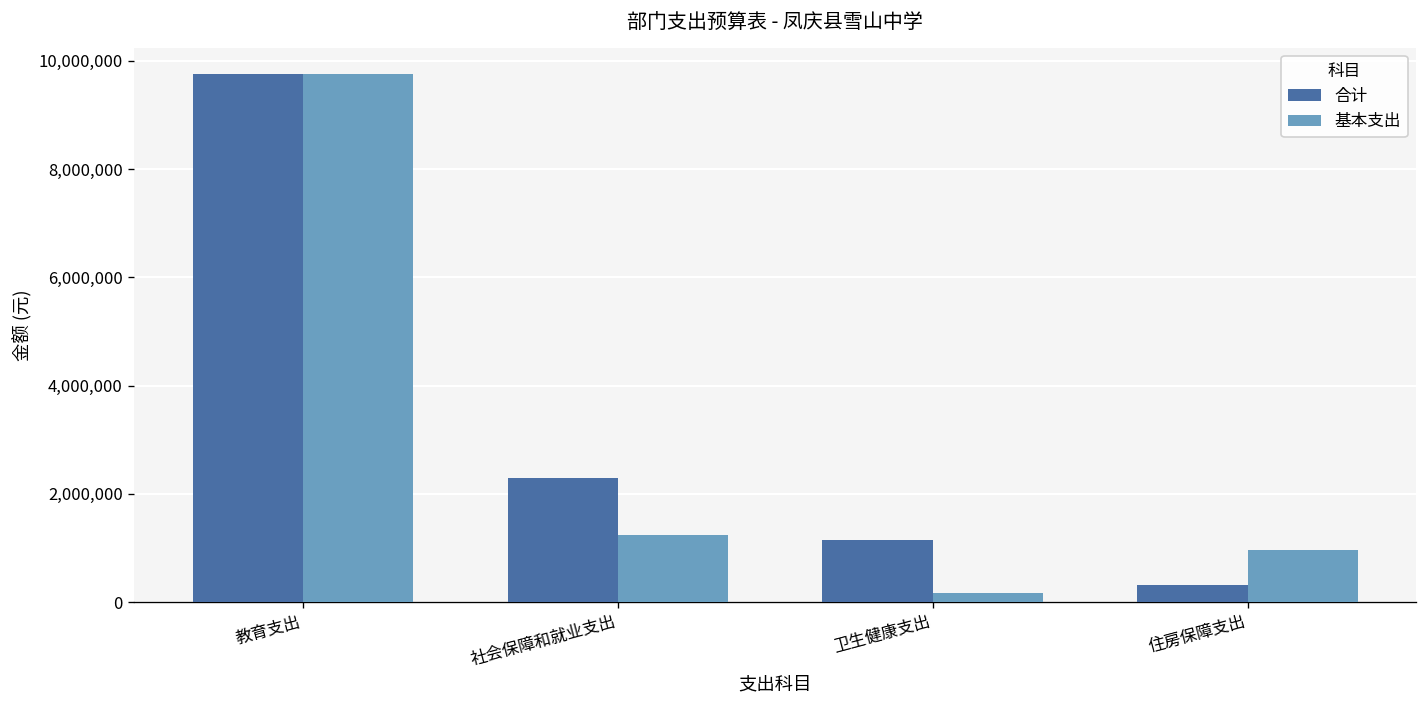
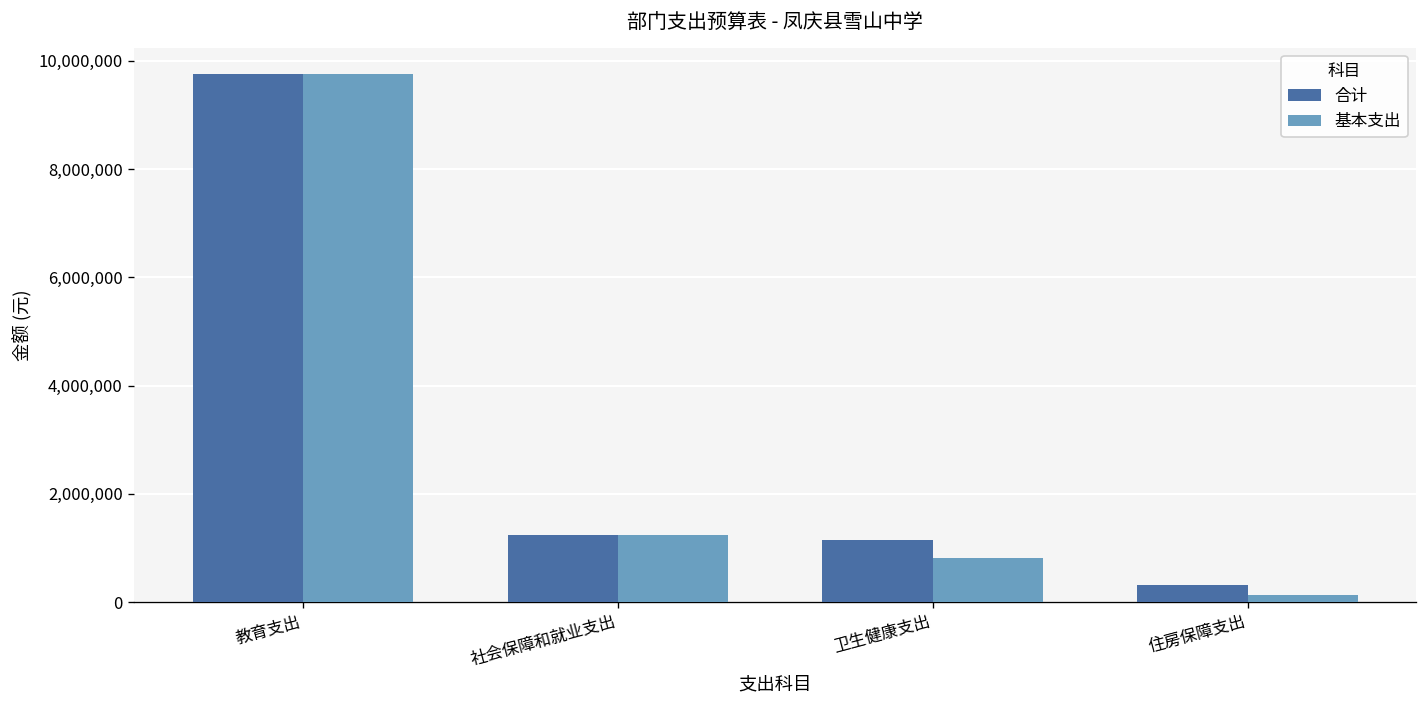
合计, 社会保障和就业支出: 2,300,000 -> 1,200,000
基本支出, 卫生健康支出: 200,000 -> 800,000
基本支出, 住房保障支出: 1,000,000 -> 100,000
